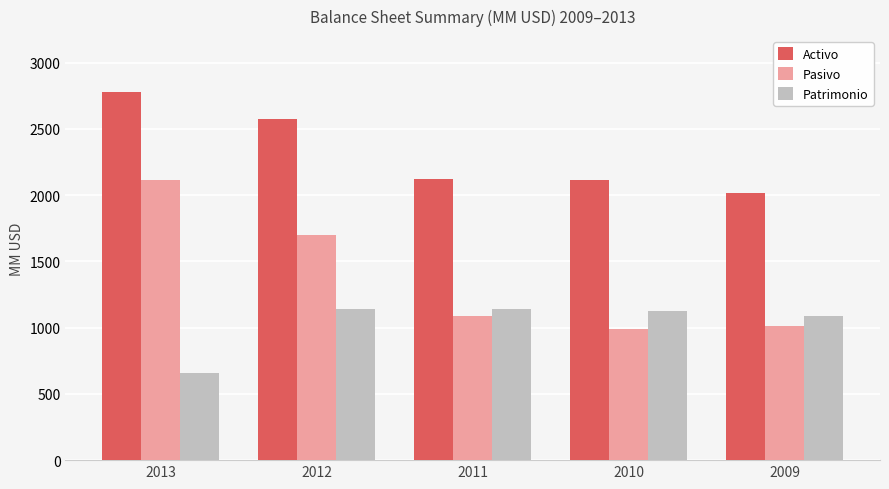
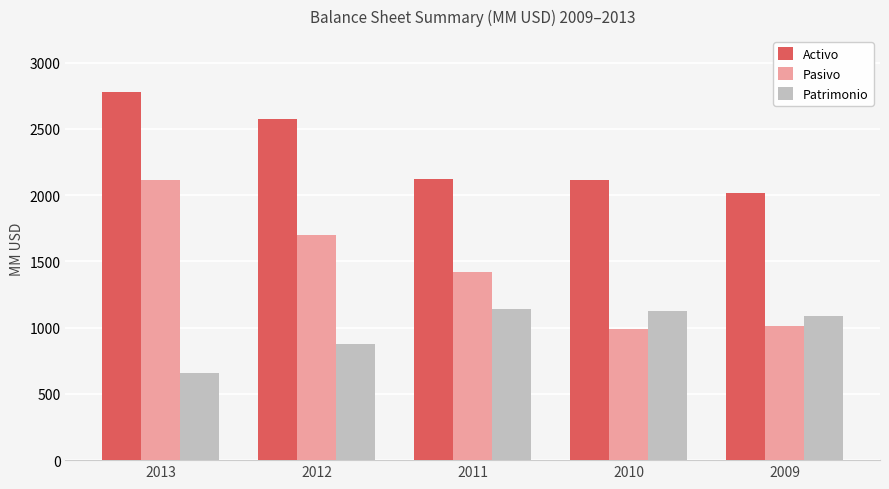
Patrimonio, 2012: 1140 -> 880
Pasivo, 2011: 1090 -> 1420
